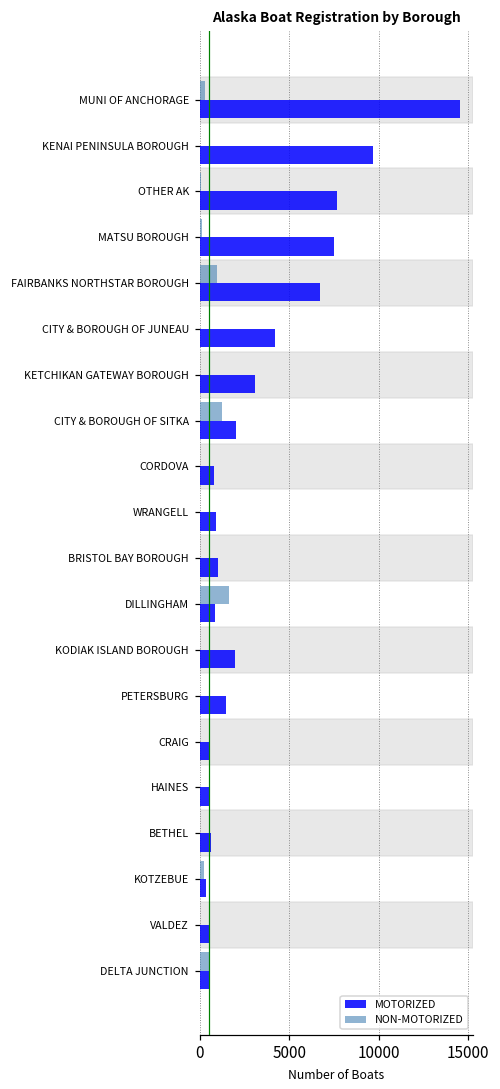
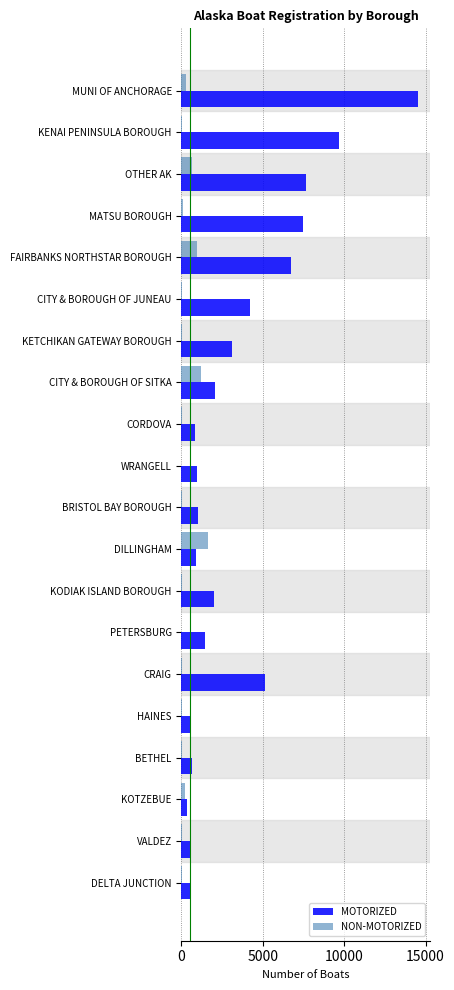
NON-MOTORIZED, OTHER AK: 100 -> 600
MOTORIZED, CRAIG: 500 -> 5100
NON-MOTORIZED, DELTA JUNCTION: 600 -> 0
